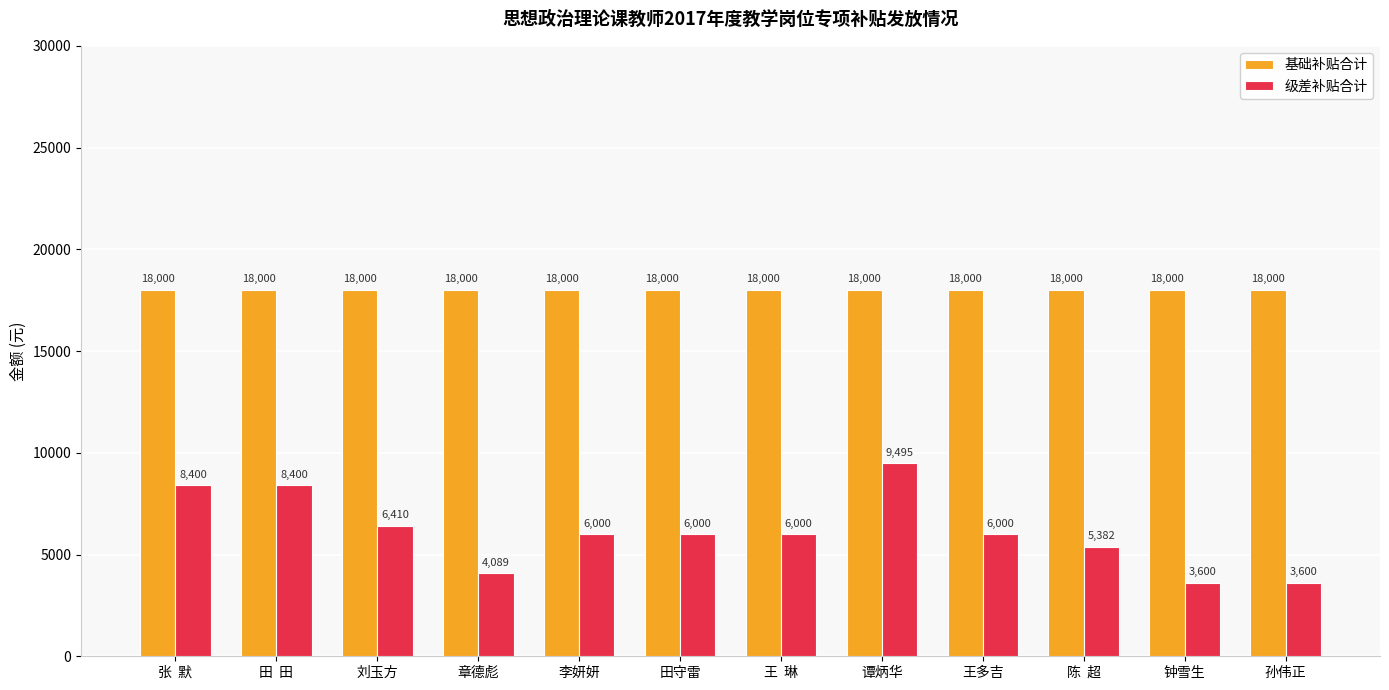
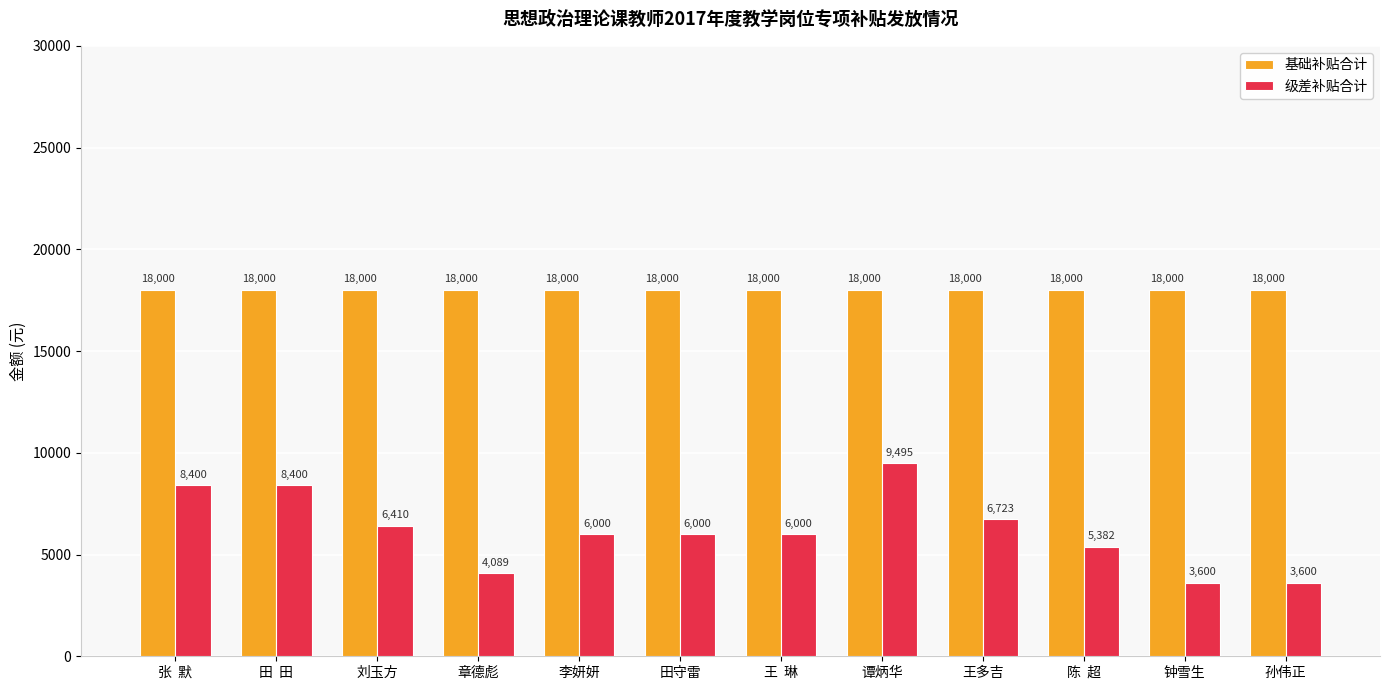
级差补贴合计, 王多吉: 6,000 -> 6,723
